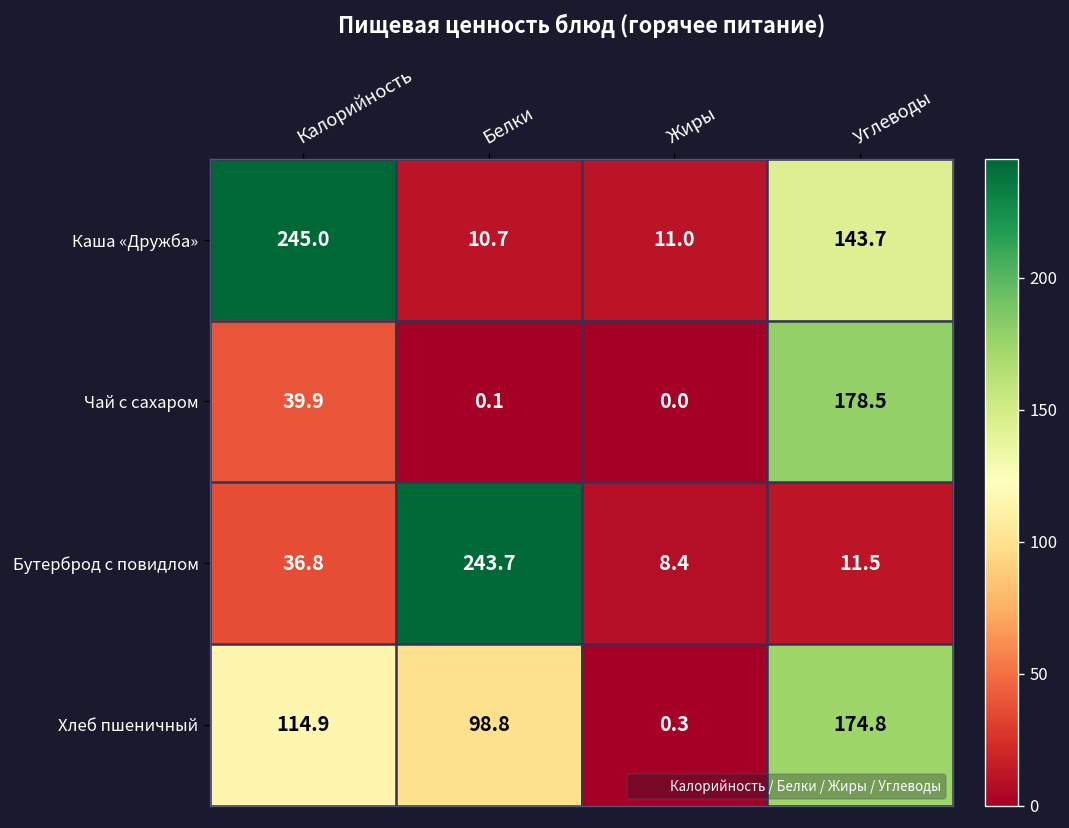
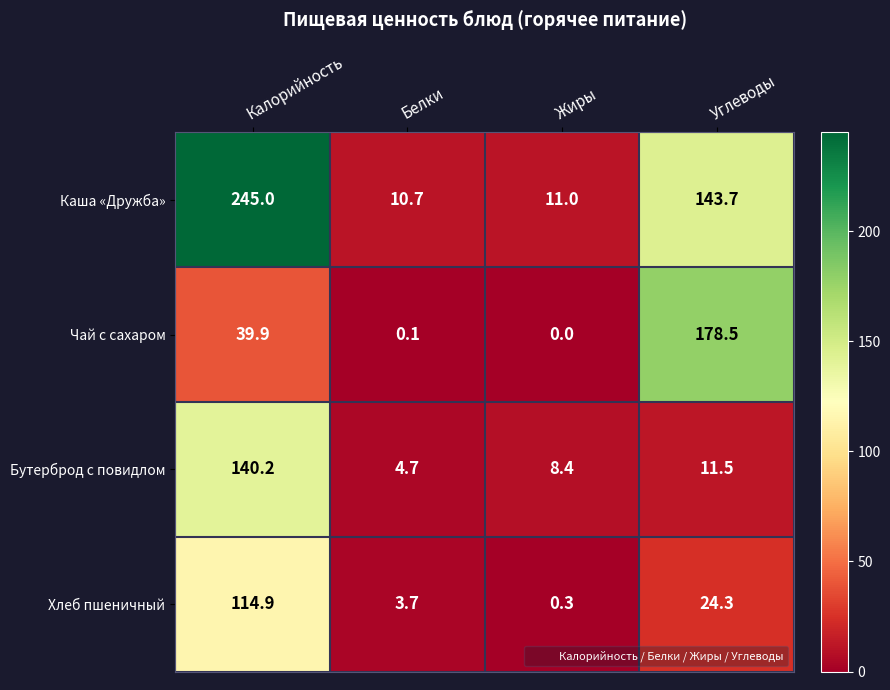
Бутерброд с повидлом, Калорийность: 36.8 -> 140.2
Бутерброд с повидлом, Белки: 243.7 -> 4.7
Хлеб пшеничный, Белки: 98.8 -> 3.7
Хлеб пшеничный, Углеводы: 174.8 -> 24.3
